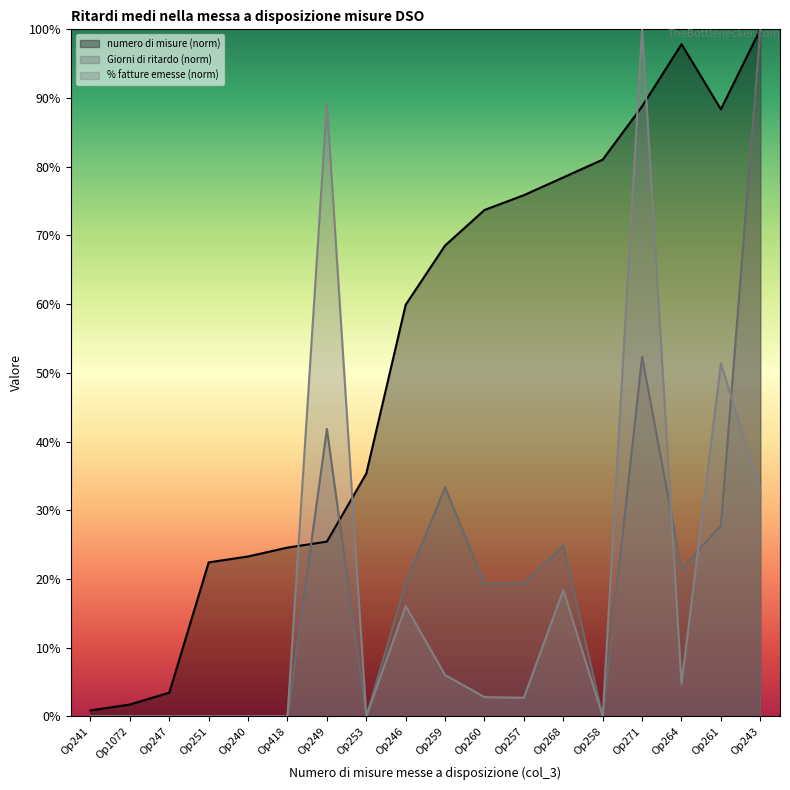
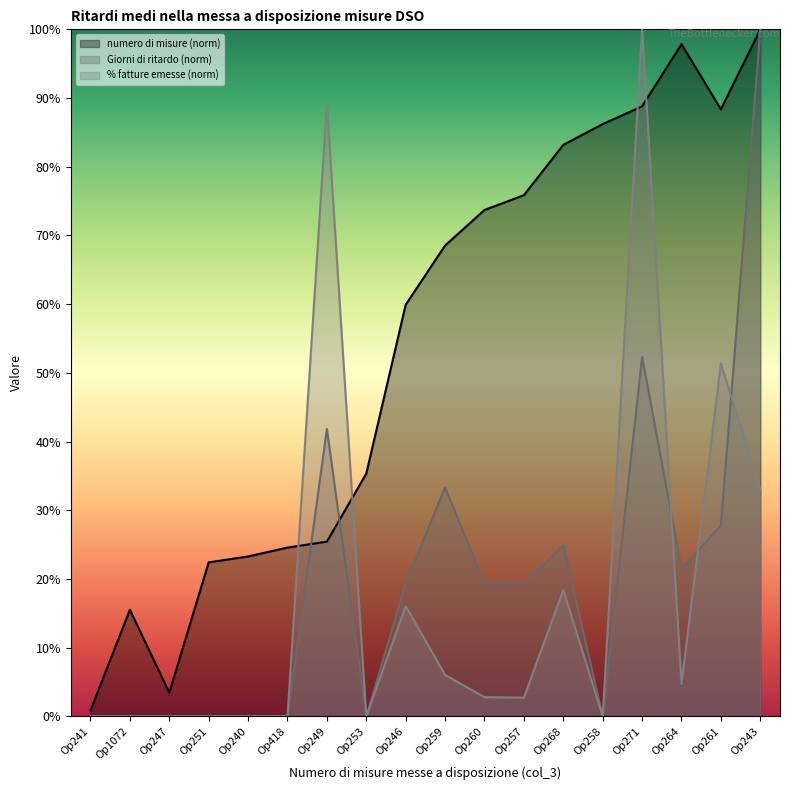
numero di misure (norm), Op1072: 2% -> 16%
numero di misure (norm), Op268: 78% -> 83%
numero di misure (norm), Op258: 81% -> 86%
